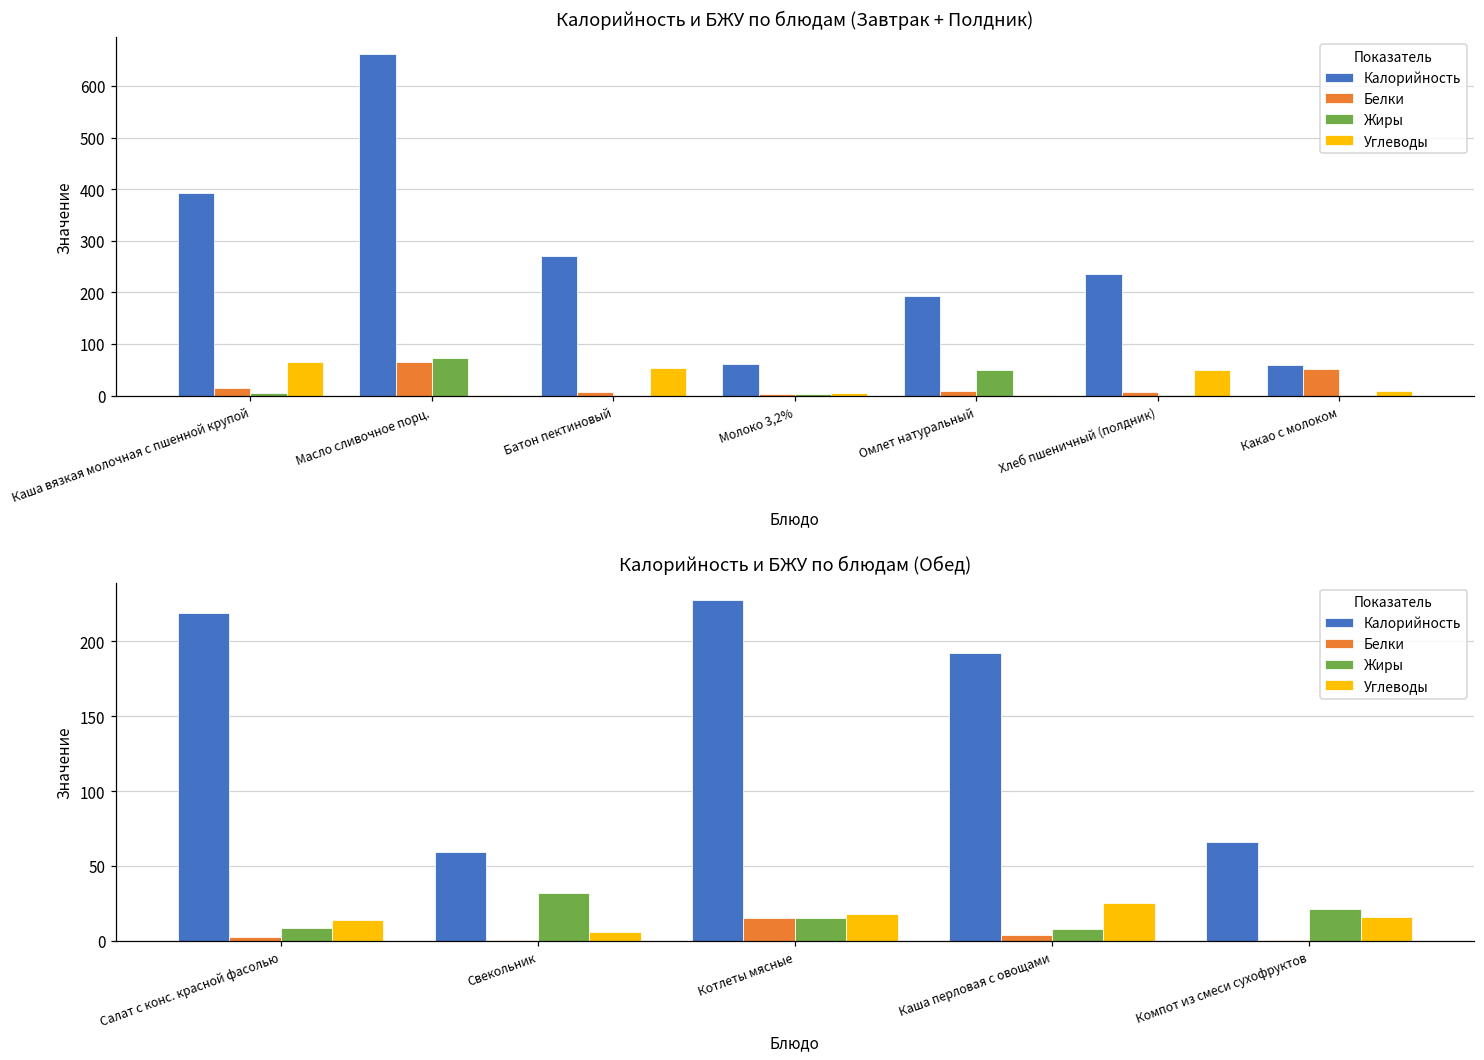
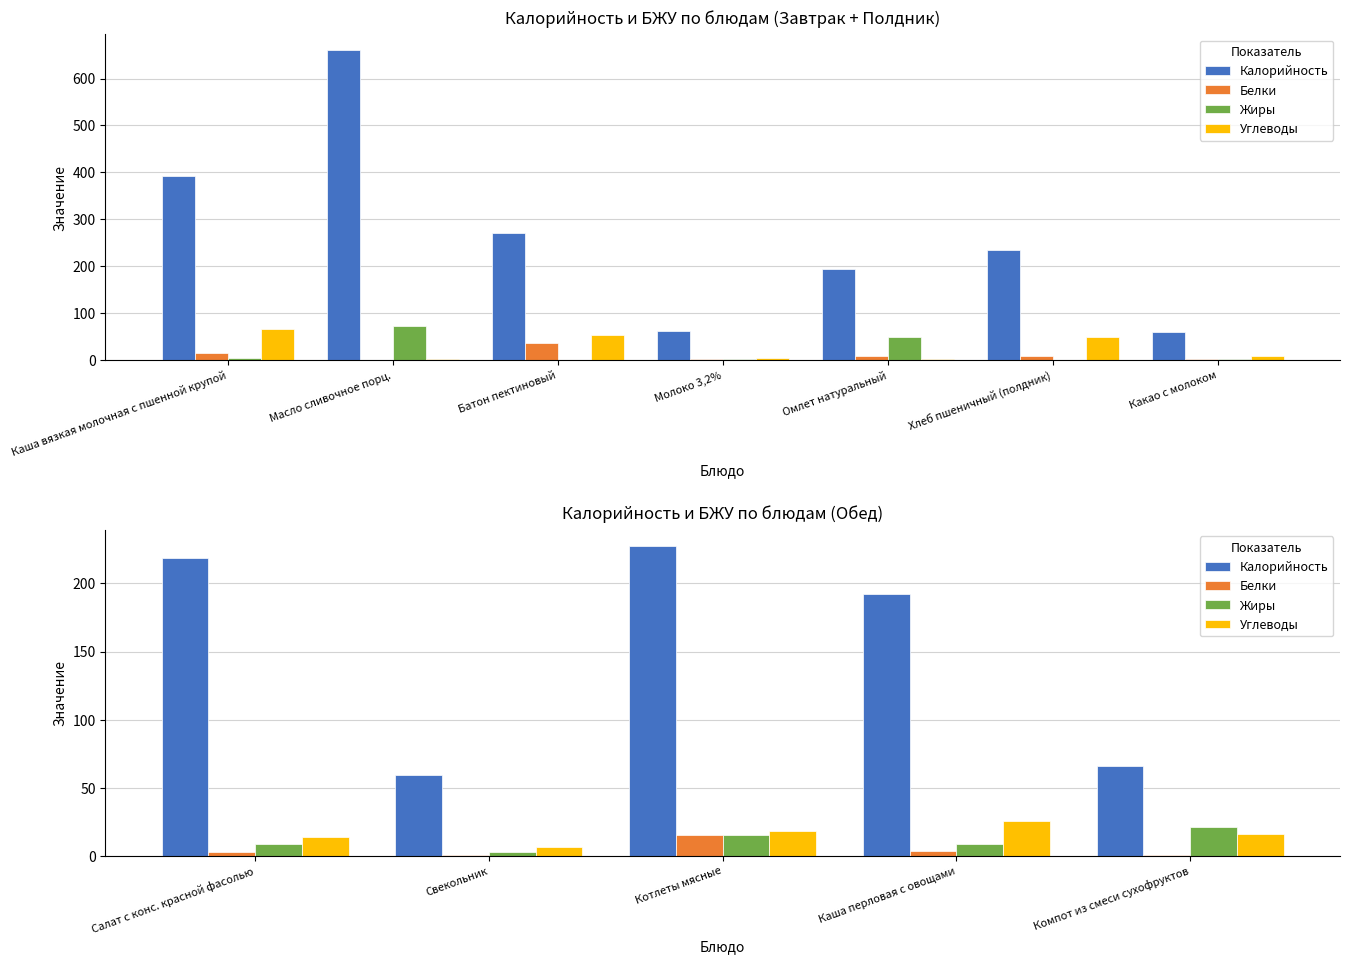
Калорийность и БЖУ по блюдам (Завтрак + Полдник), Белки, Масло сливочное порц.: 70 -> 0
Калорийность и БЖУ по блюдам (Завтрак + Полдник), Белки, Батон пектиновый: 10 -> 40
Калорийность и БЖУ по блюдам (Завтрак + Полдник), Белки, Какао с молоком: 50 -> 0
Калорийность и БЖУ по блюдам (Обед), Жиры, Свекольник: 32 -> 3
